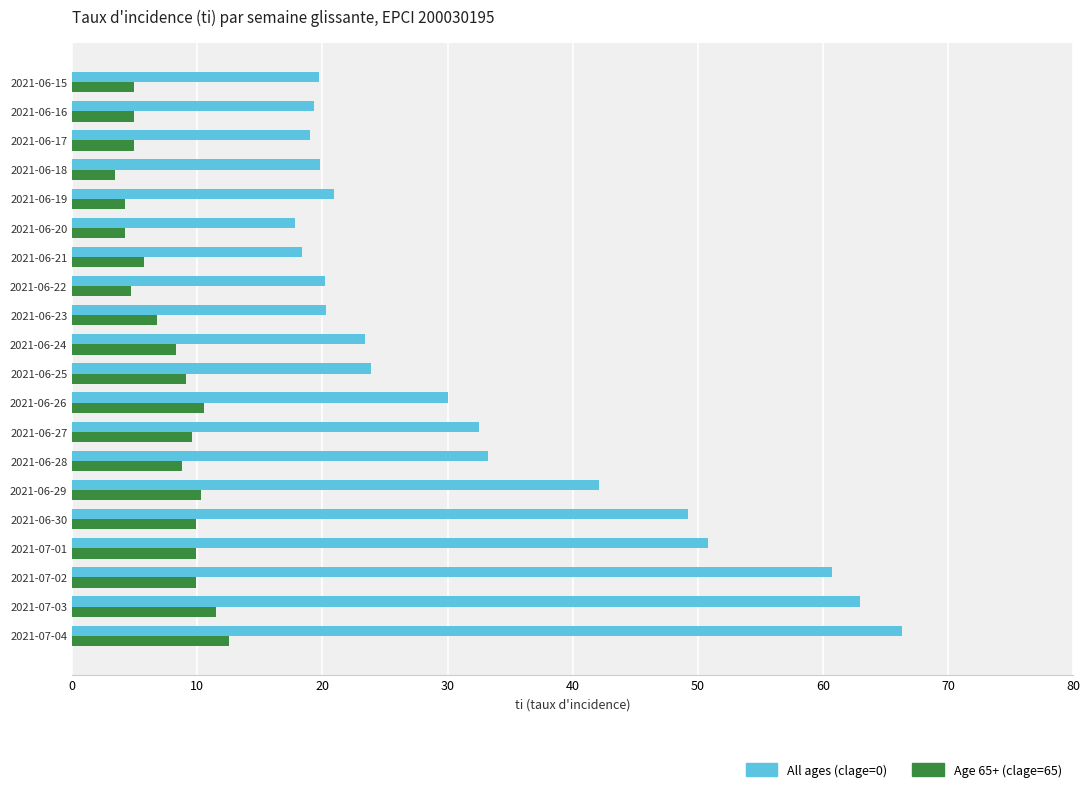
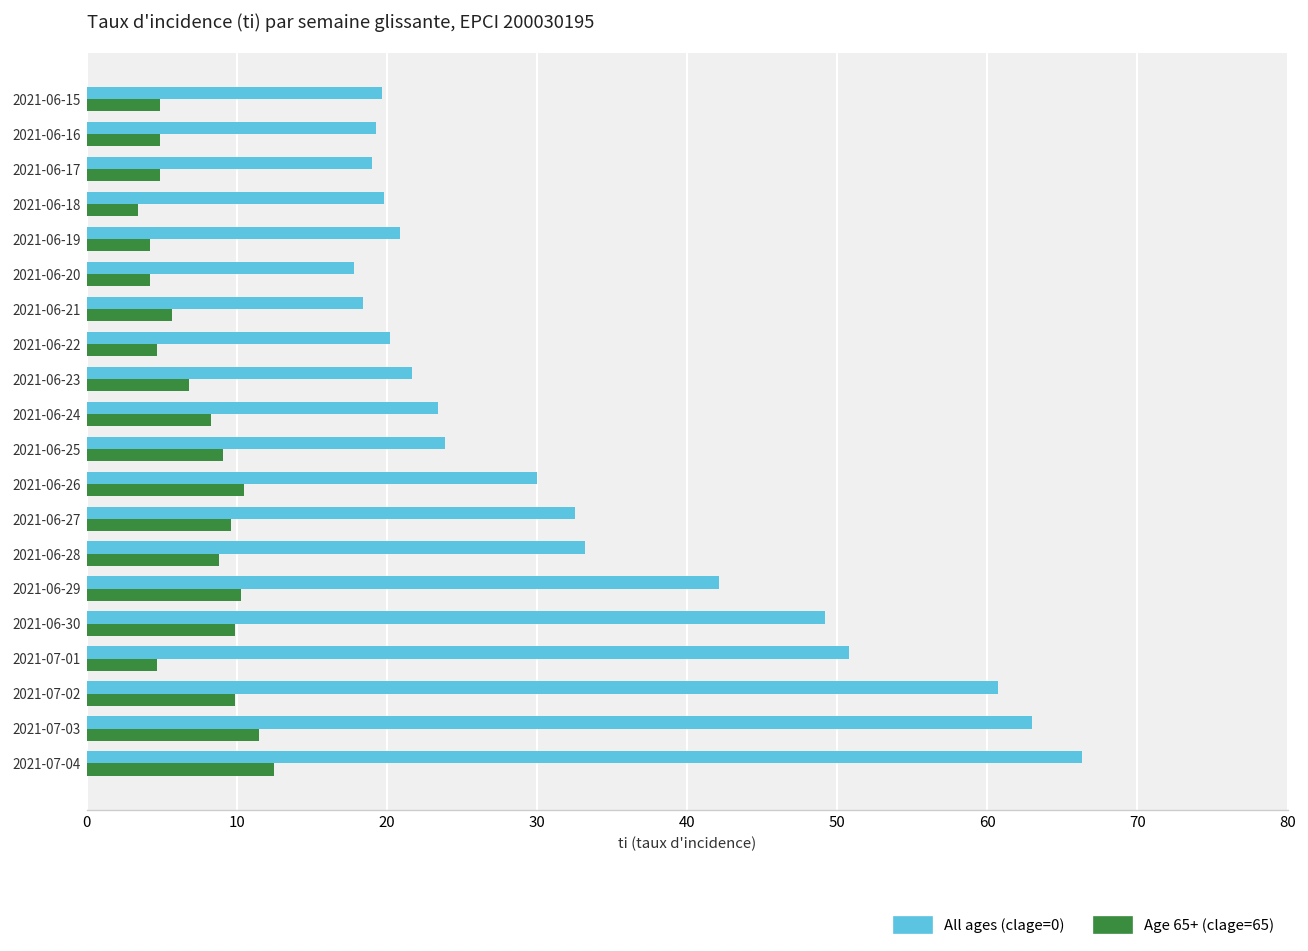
All ages (clage=0), 2021-06-23: 20.3 -> 21.7
Age 65+ (clage=65), 2021-07-01: 9.9 -> 4.7
